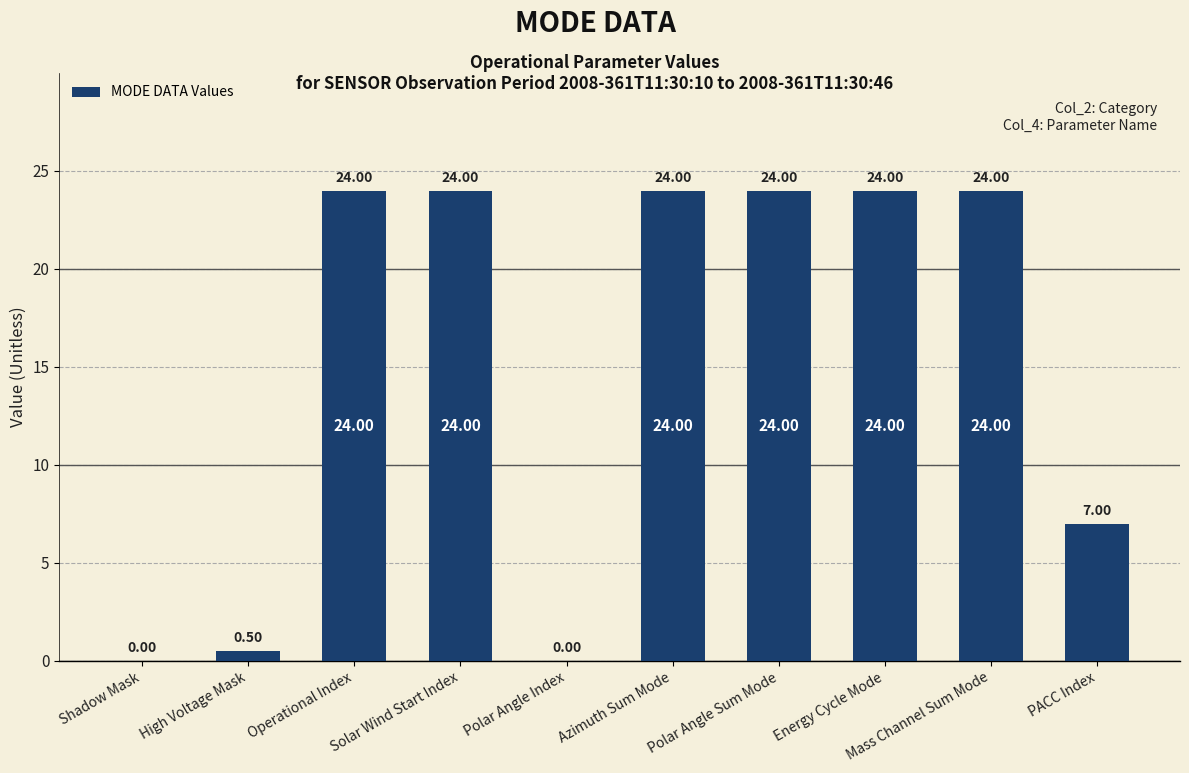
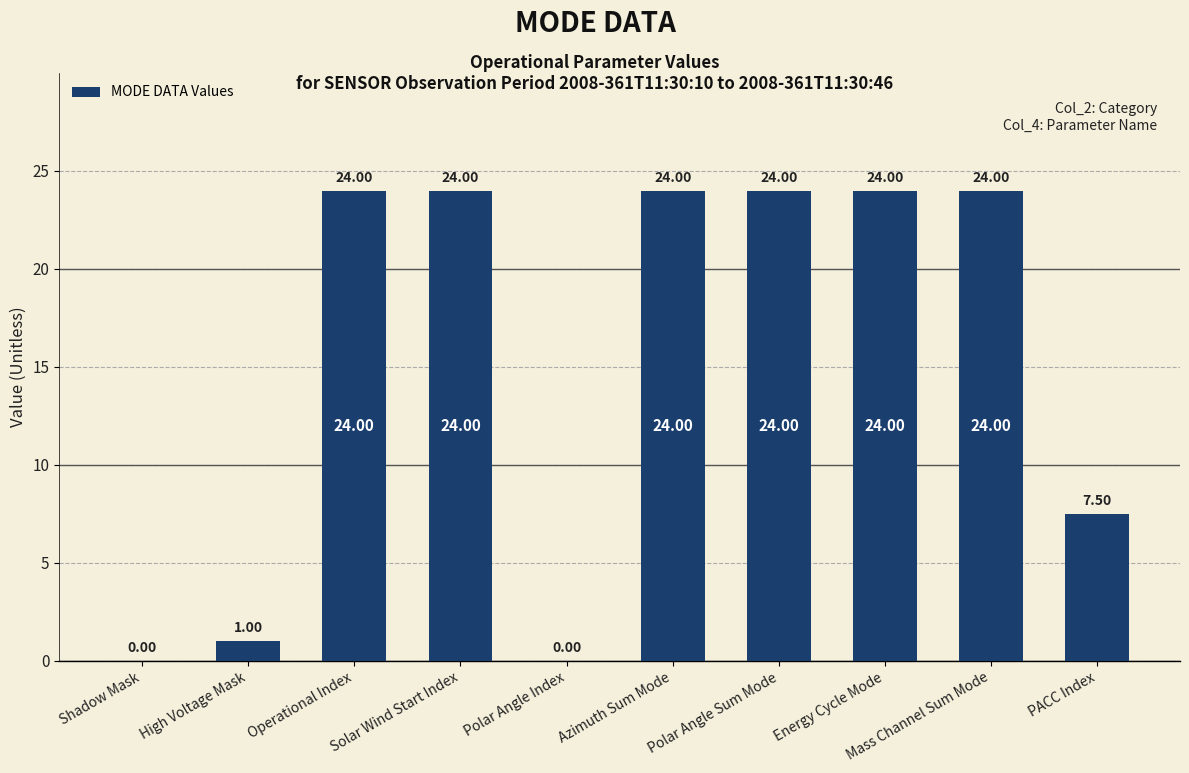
High Voltage Mask: 0.50 -> 1.00
PACC Index: 7.00 -> 7.50
